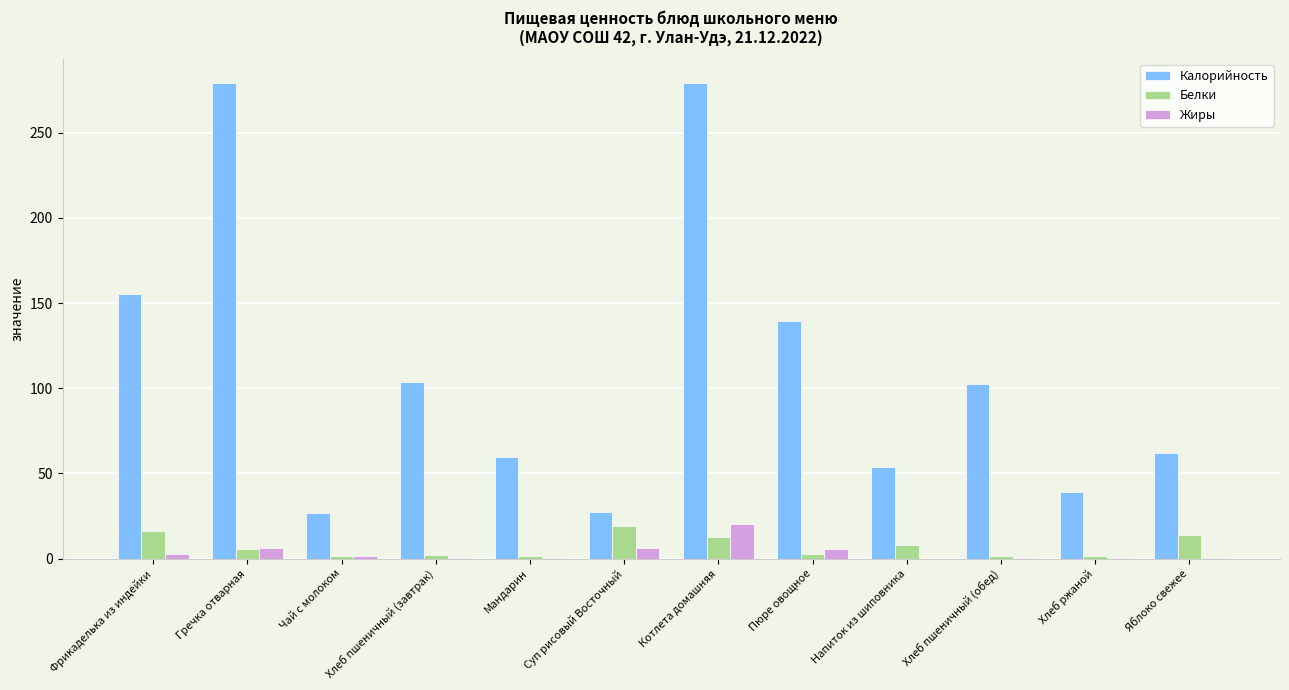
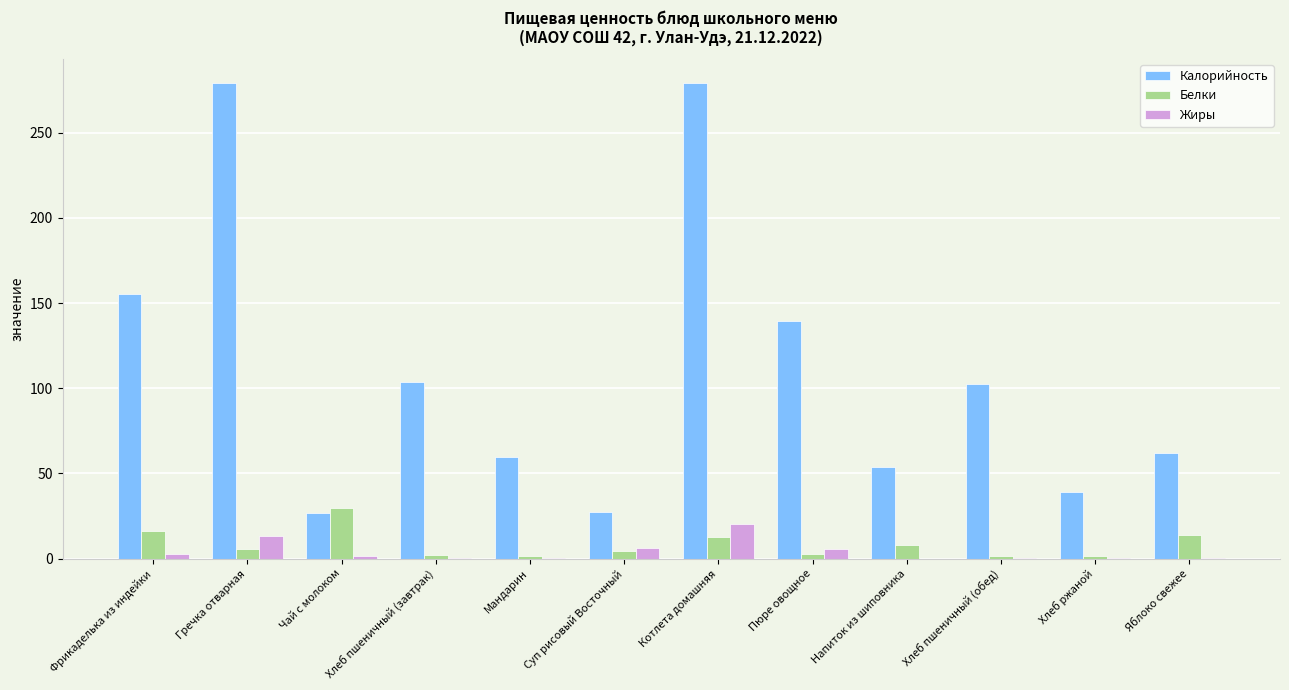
Жиры, Гречка отварная: 6 -> 13
Белки, Чай с молоком: 1 -> 29
Белки, Суп рисовый Восточный: 19 -> 4
